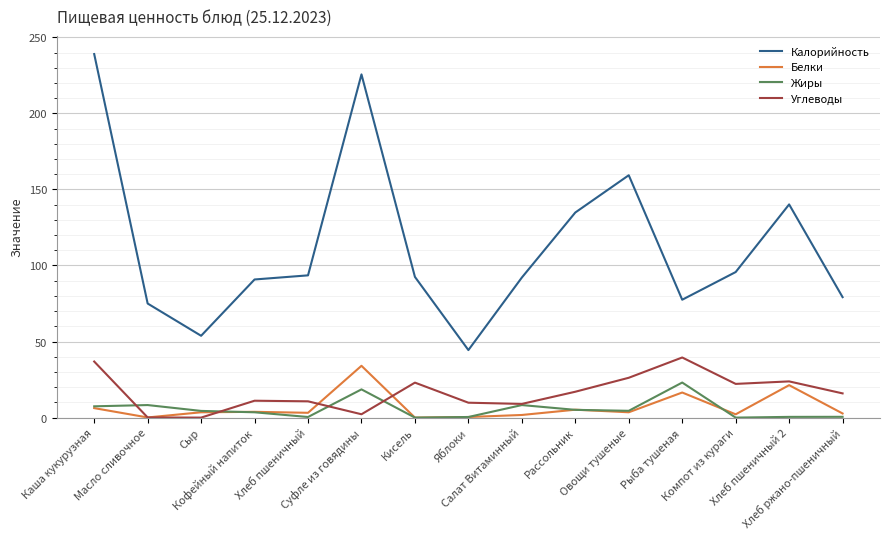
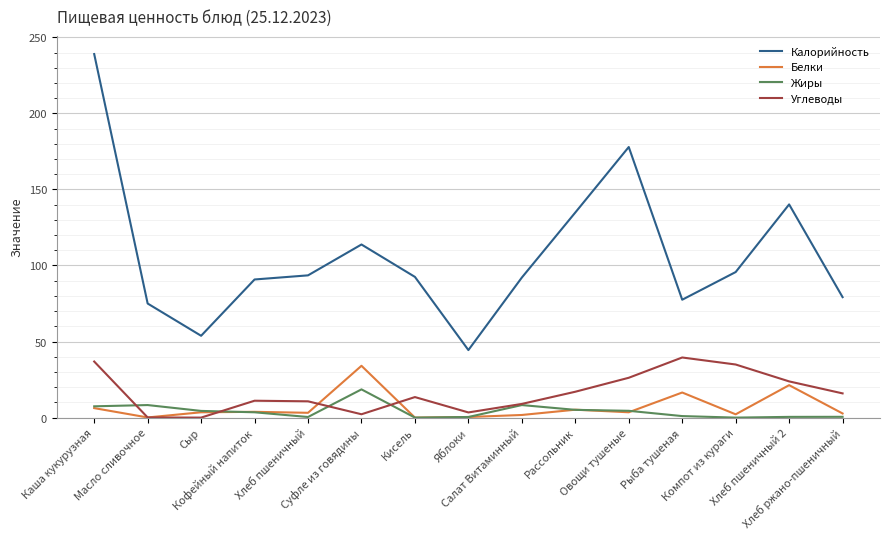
Калорийность, Суфле из говядины: 226 -> 114
Углеводы, Кисель: 23 -> 14
Углеводы, Яблоки: 10 -> 3
Калорийность, Овощи тушеные: 159 -> 178
Жиры, Рыба тушеная: 23 -> 1
Углеводы, Компот из кураги: 22 -> 35
